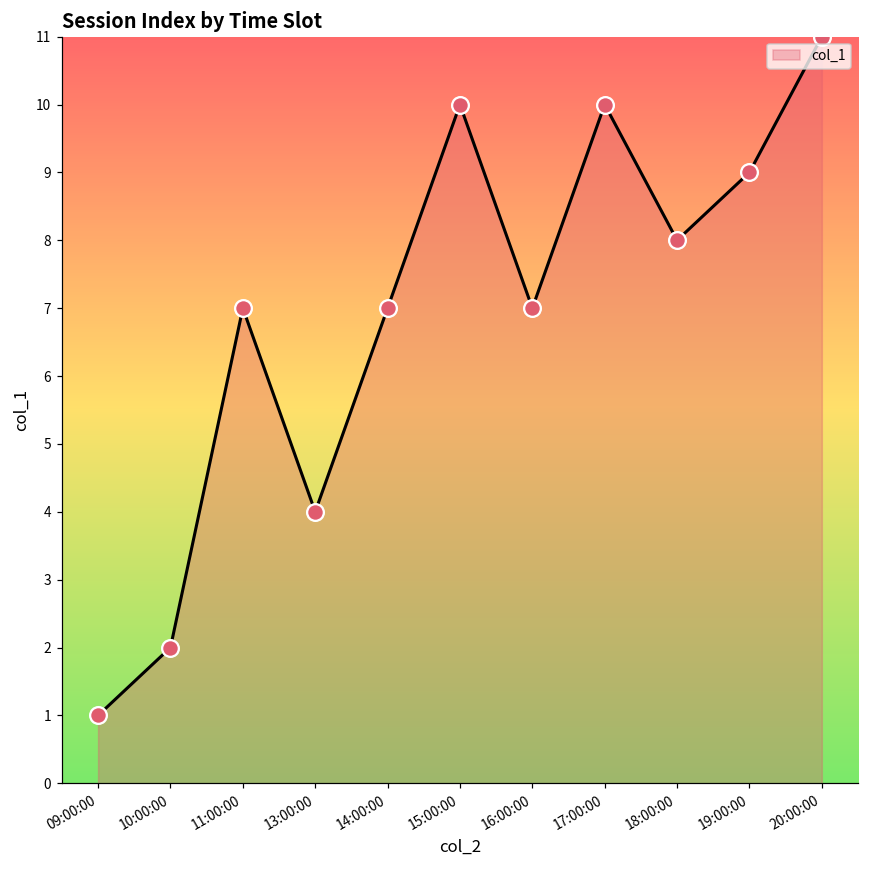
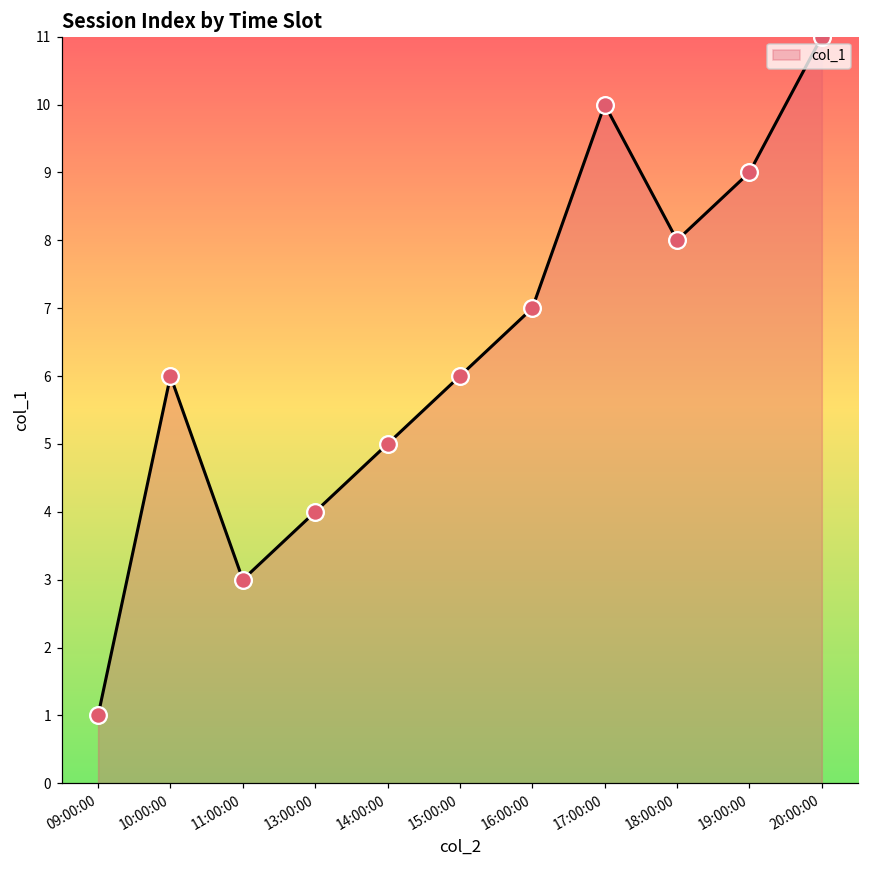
10:00:00: 2 -> 6
11:00:00: 7 -> 3
14:00:00: 7 -> 5
15:00:00: 10 -> 6
